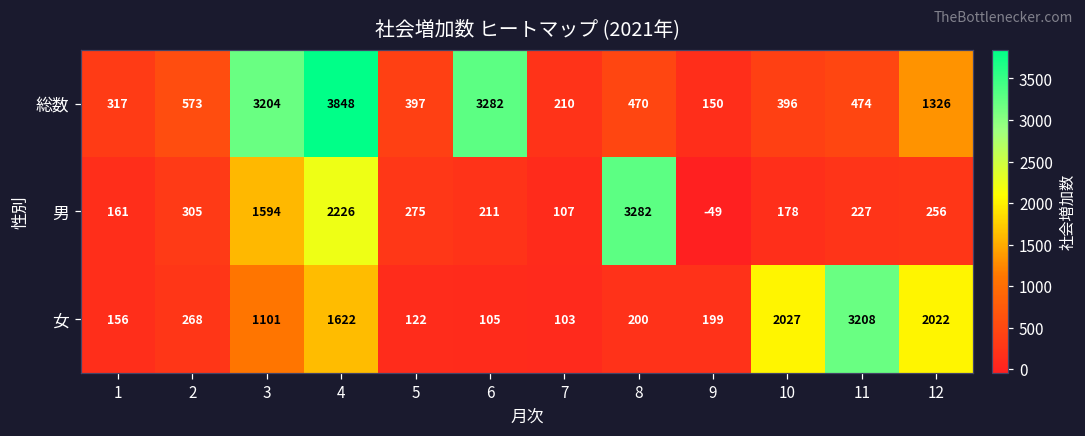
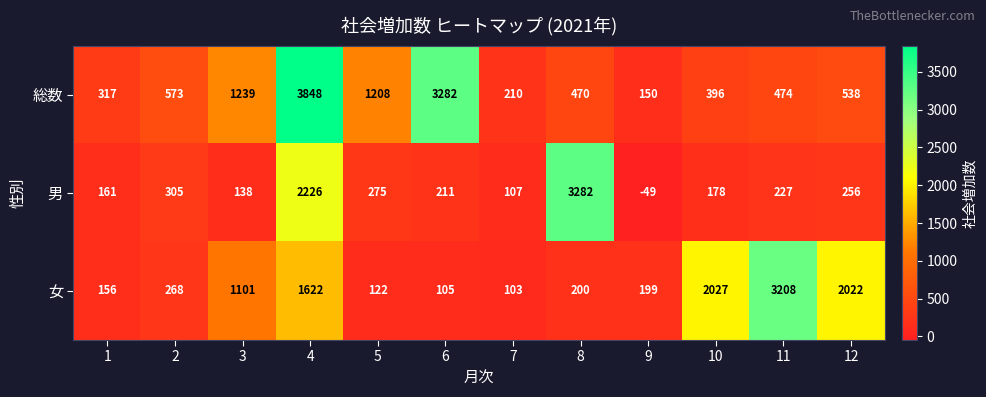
総数, 3: 3204 -> 1239
総数, 5: 397 -> 1208
総数, 12: 1326 -> 538
男, 3: 1594 -> 138
